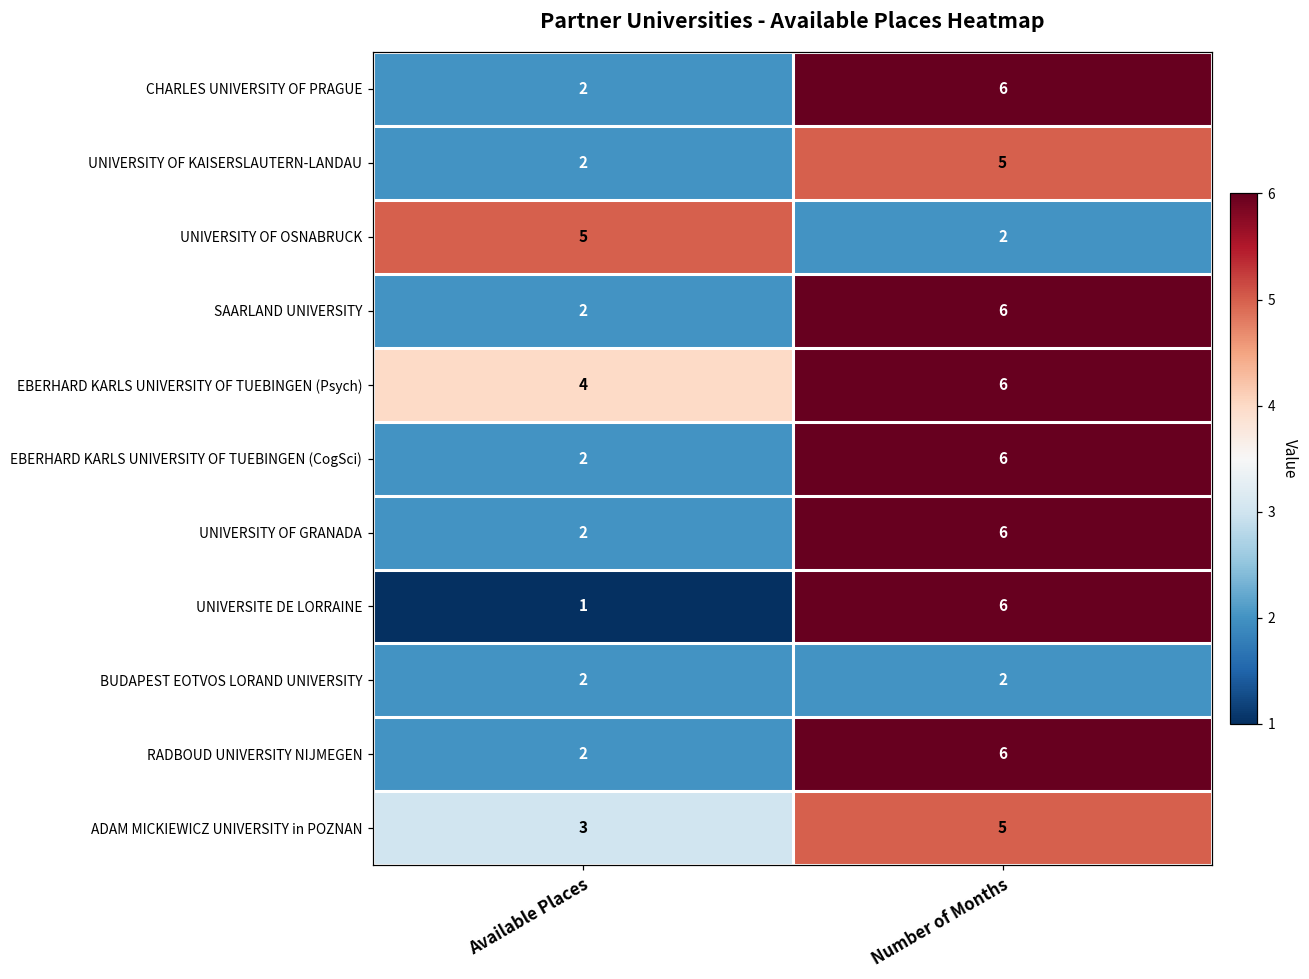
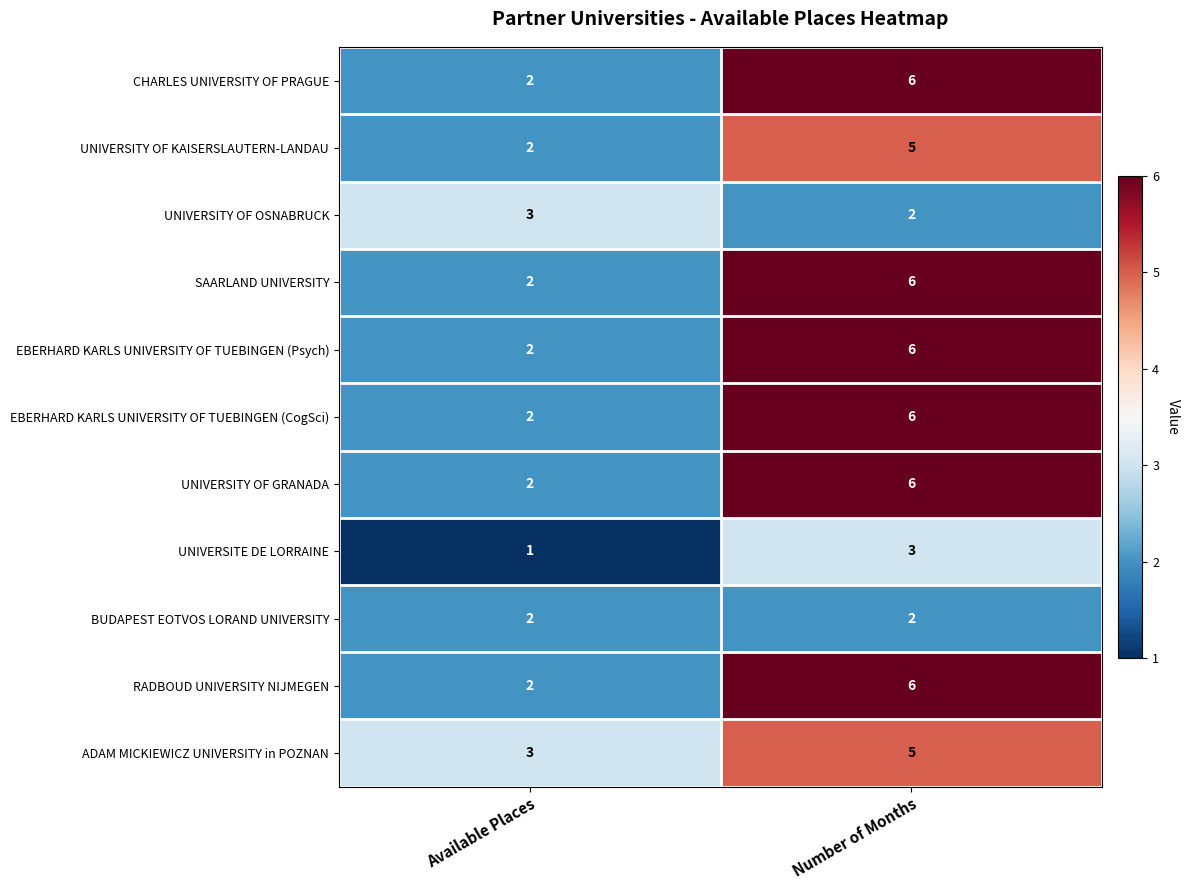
UNIVERSITY OF OSNABRUCK, Available Places: 5 -> 3
EBERHARD KARLS UNIVERSITY OF TUEBINGEN (Psych), Available Places: 4 -> 2
UNIVERSITE DE LORRAINE, Number of Months: 6 -> 3
